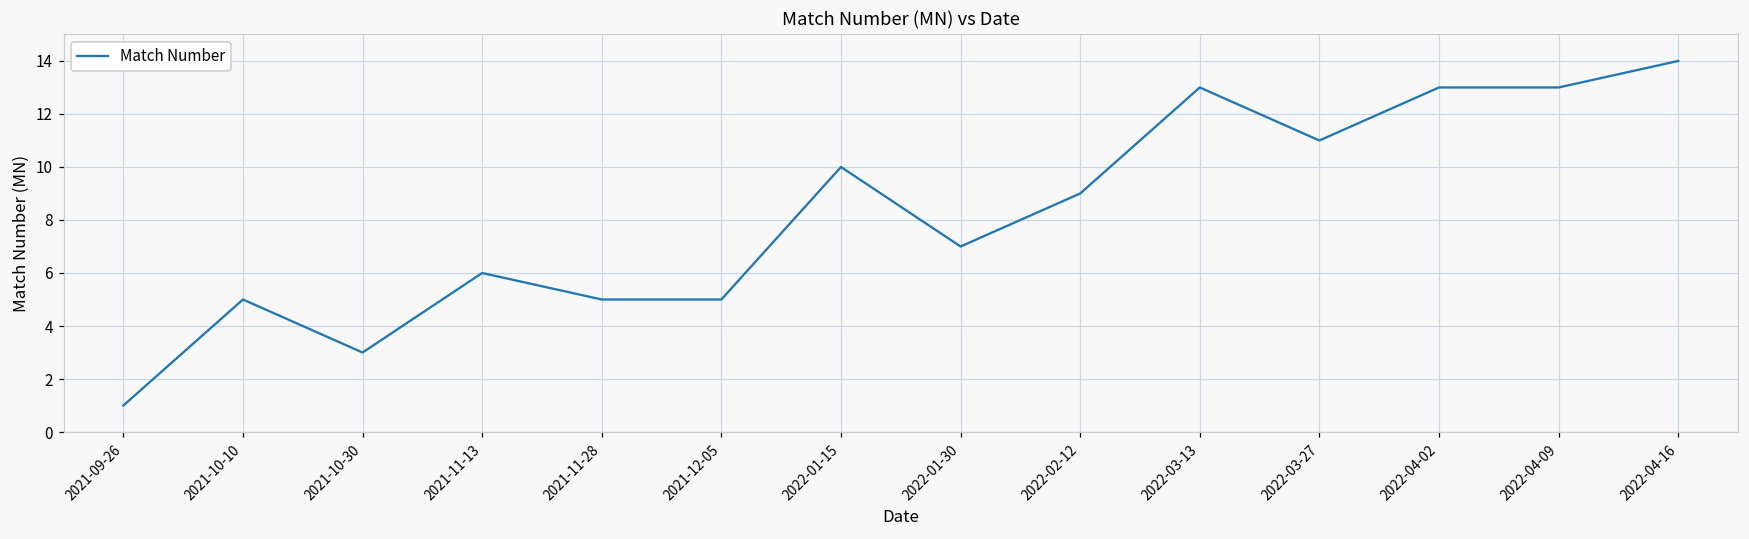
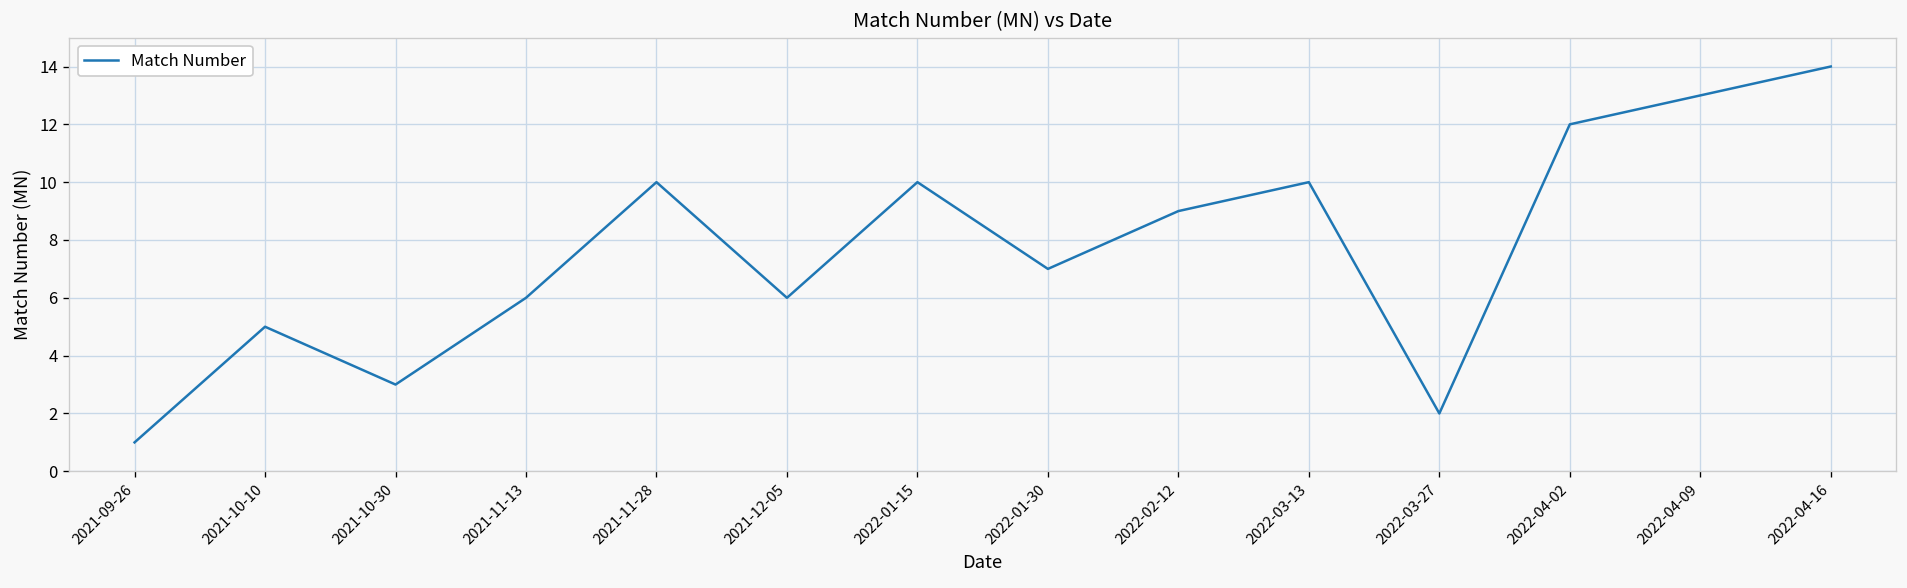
2021-11-28: 5 -> 10
2021-12-05: 5 -> 6
2022-03-13: 13 -> 10
2022-03-27: 11 -> 2
2022-04-02: 13 -> 12
